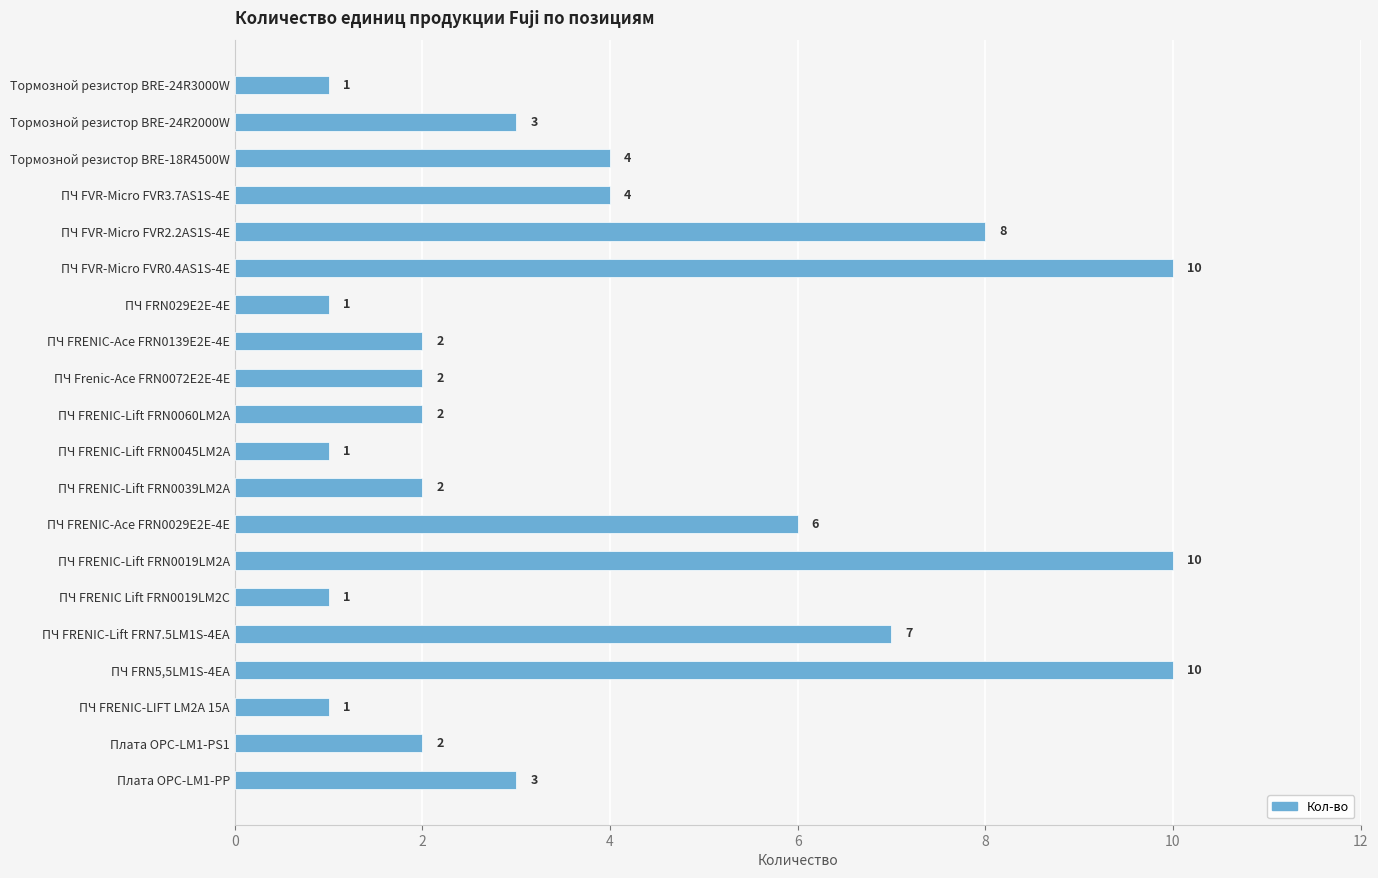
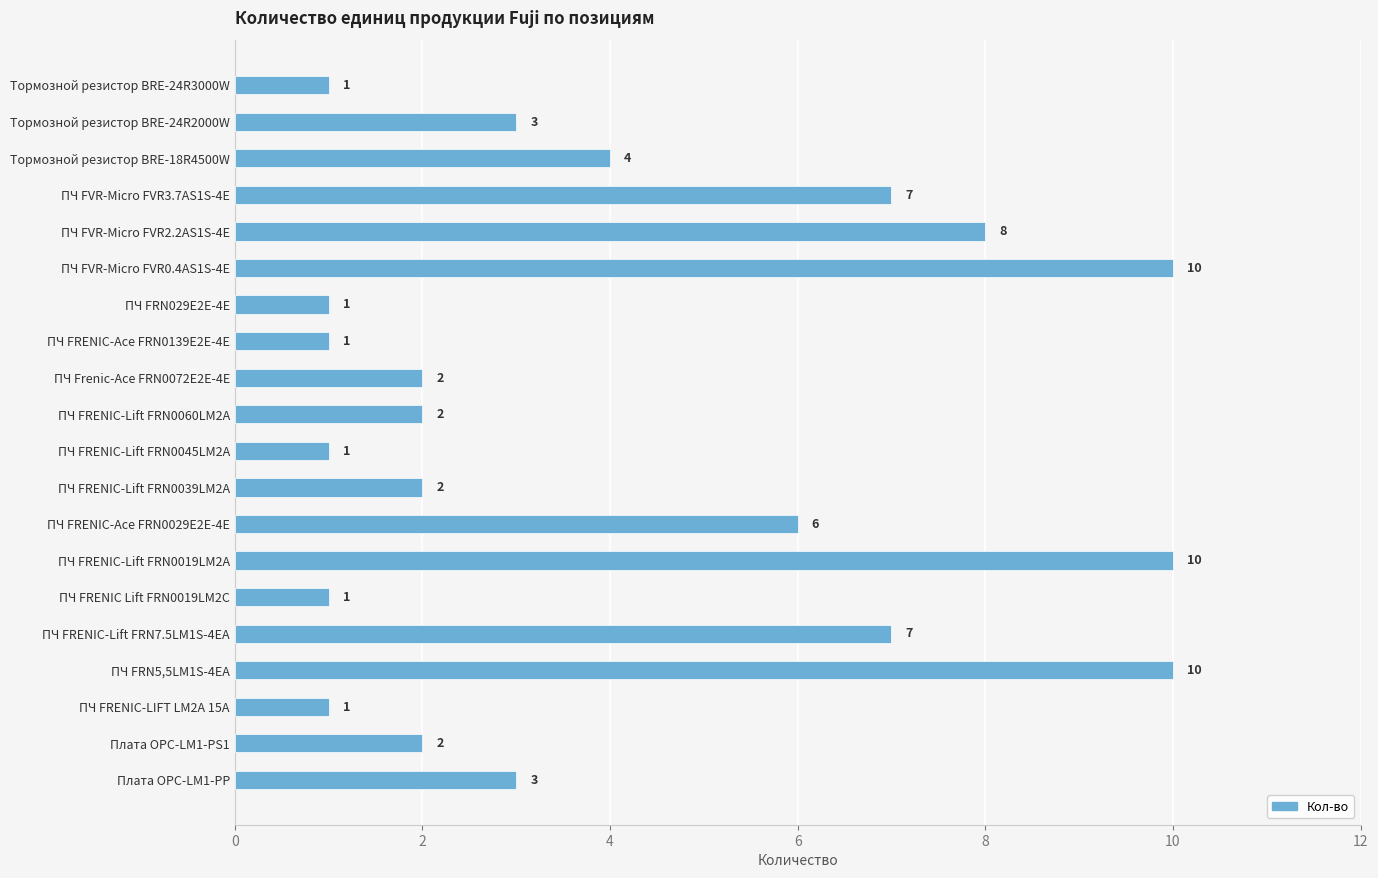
ПЧ FVR-Micro FVR3.7AS1S-4E: 4 -> 7
ПЧ FRENIC-Ace FRN0139E2E-4E: 2 -> 1
